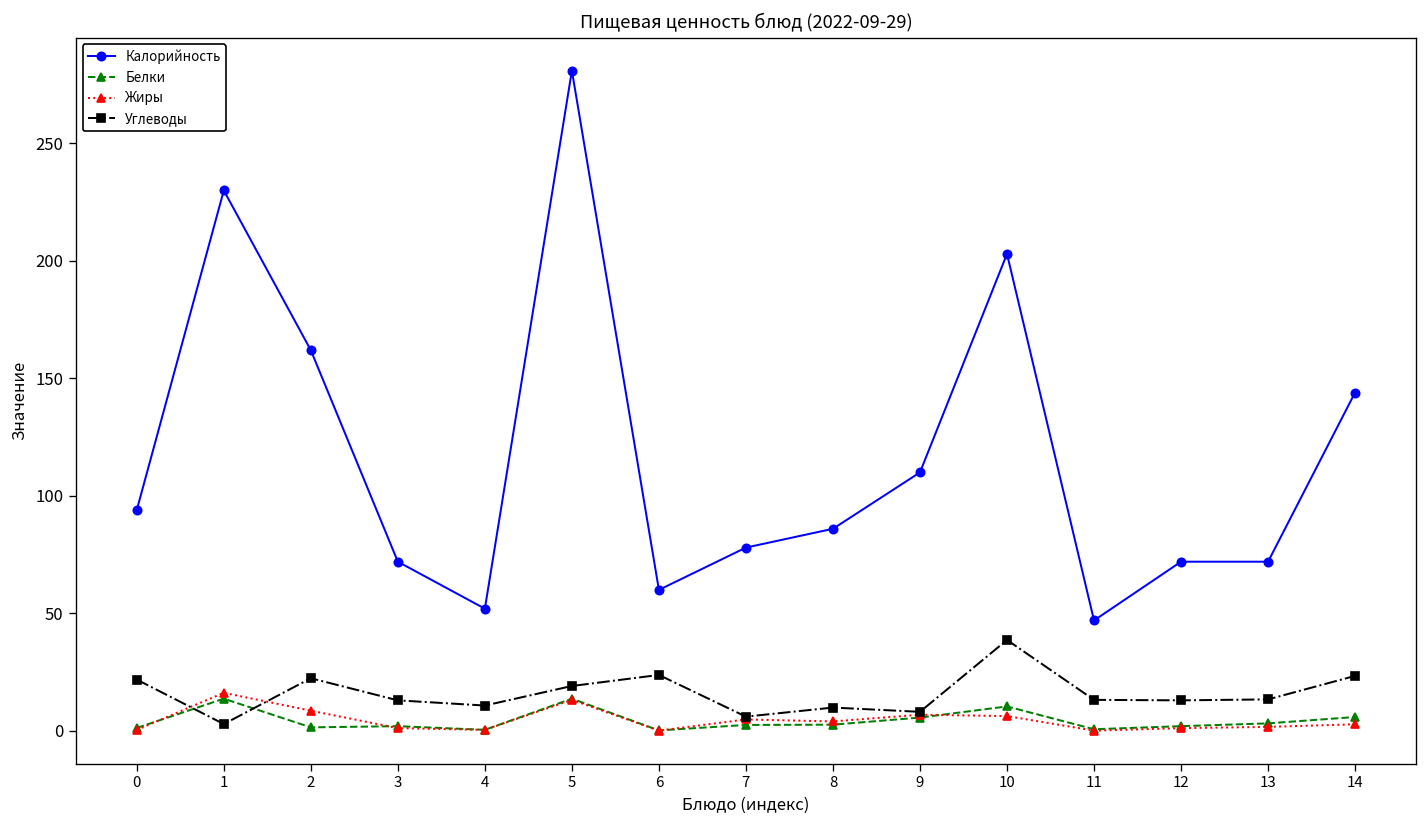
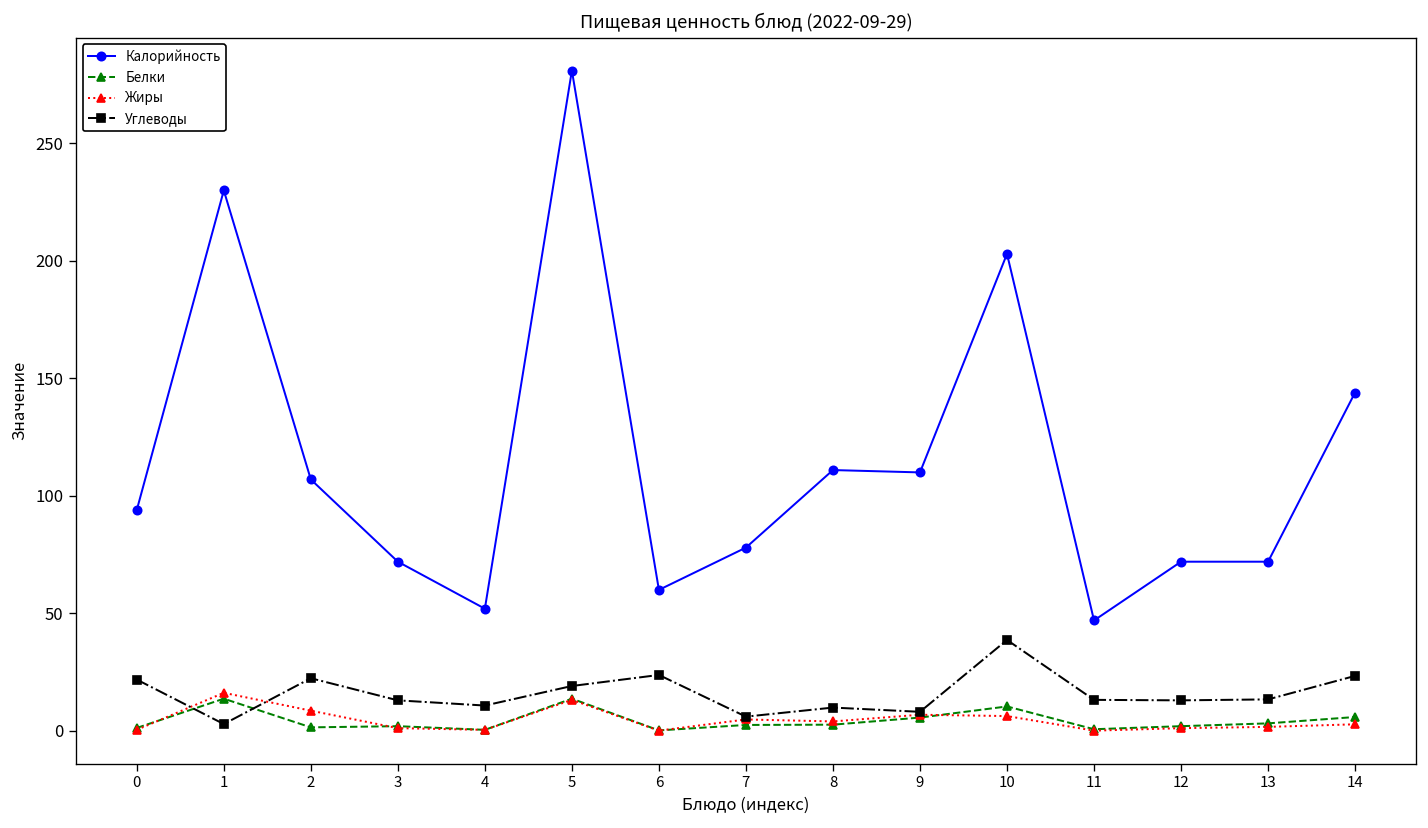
Калорийность, 2: 162 -> 107
Калорийность, 8: 86 -> 111
